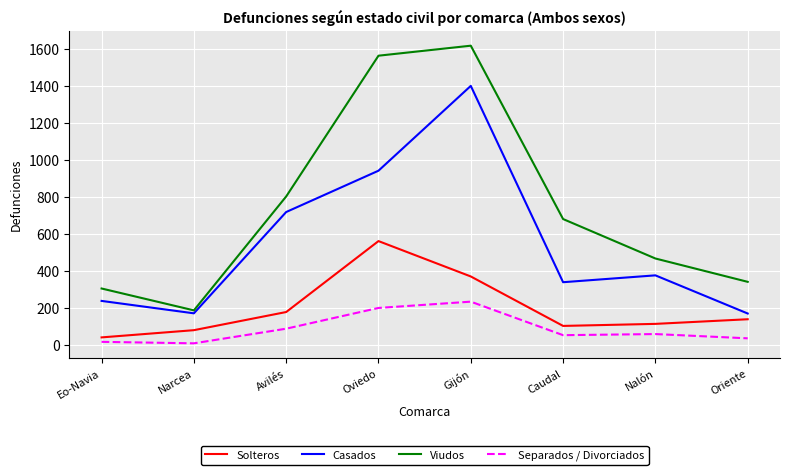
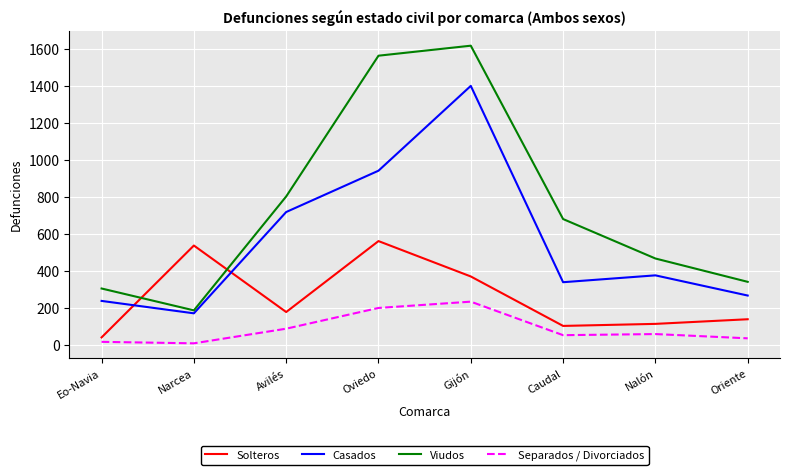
Solteros, Narcea: 80 -> 540
Casados, Oriente: 170 -> 270
